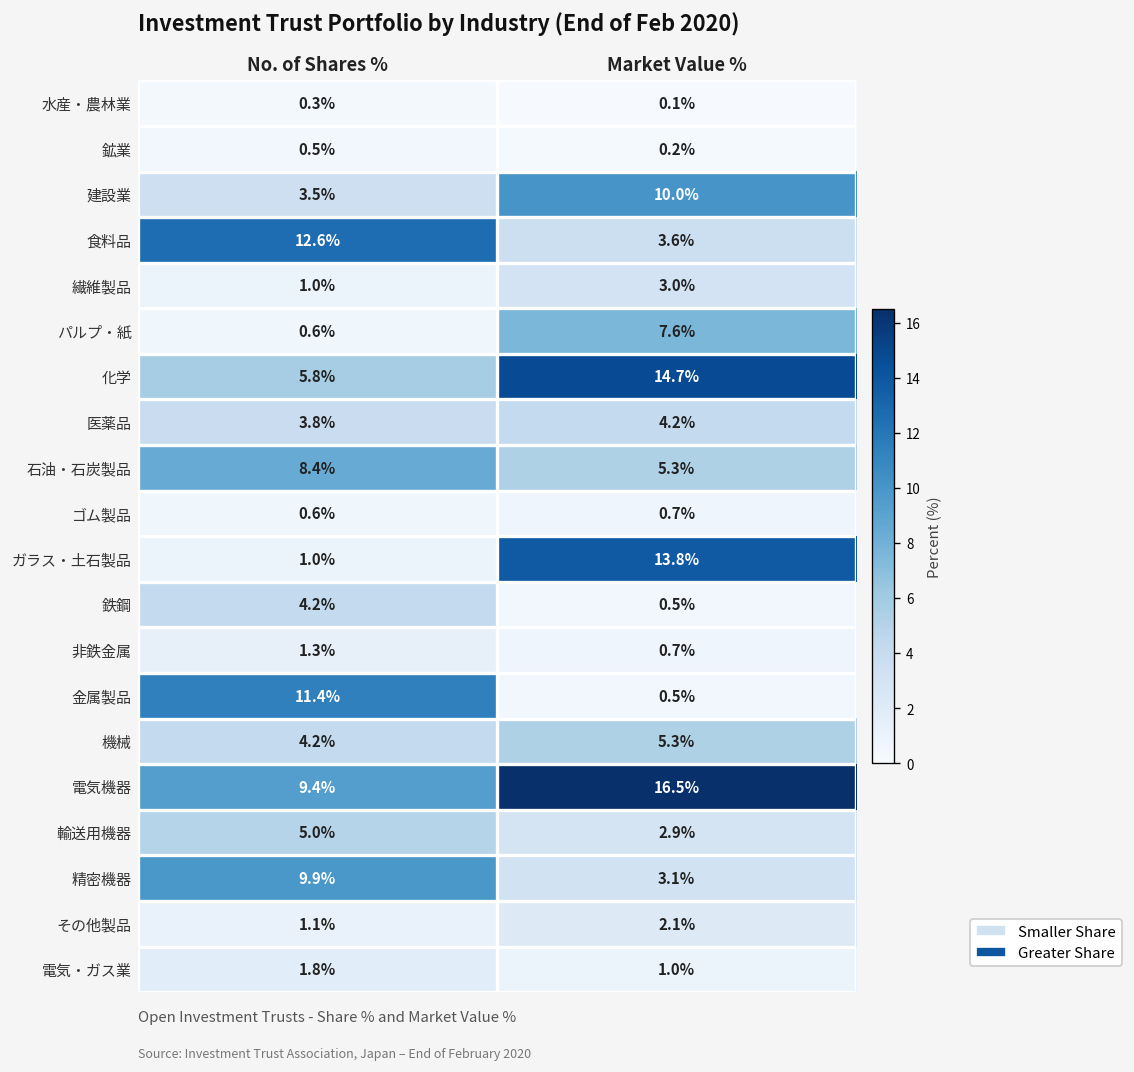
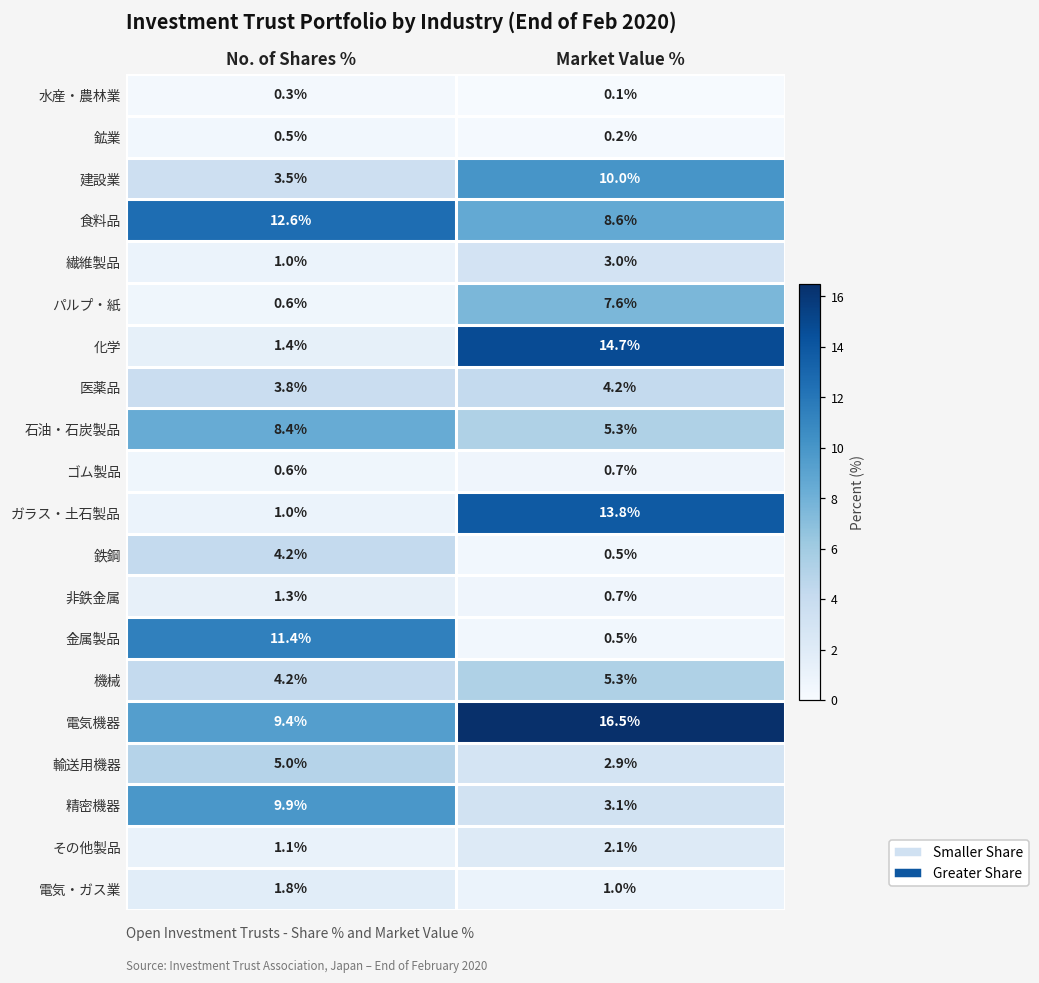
食料品, Market Value %: 3.6% -> 8.6%
化学, No. of Shares %: 5.8% -> 1.4%
